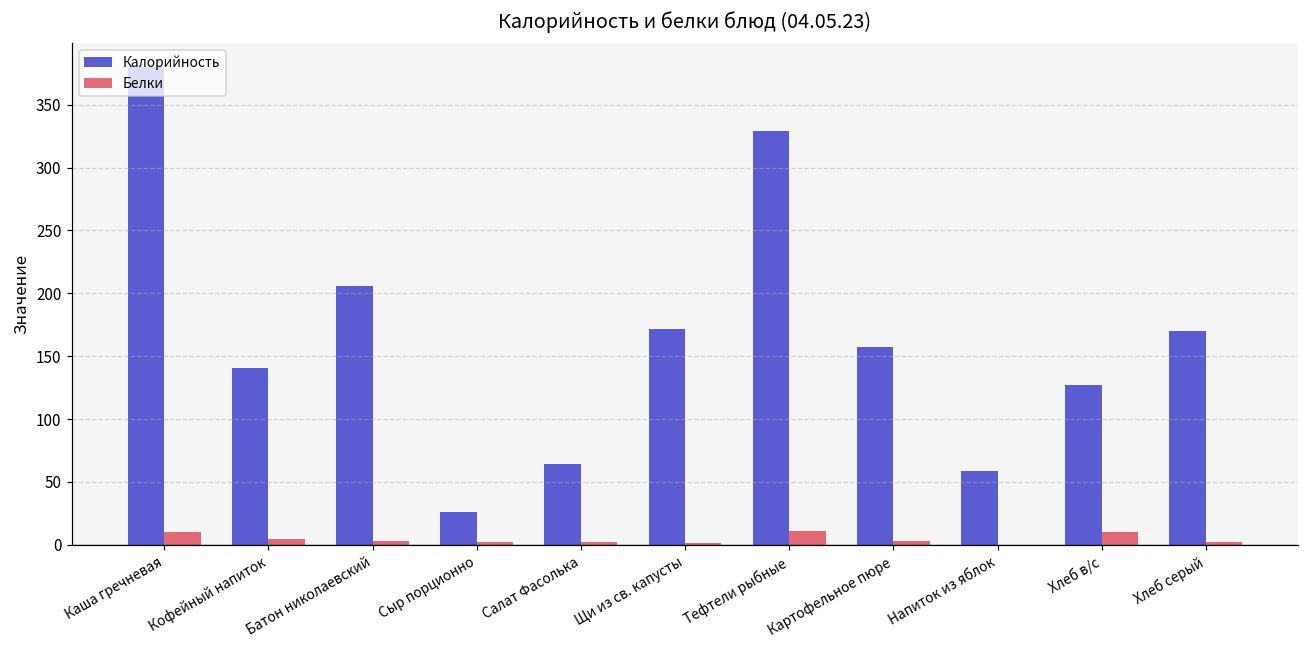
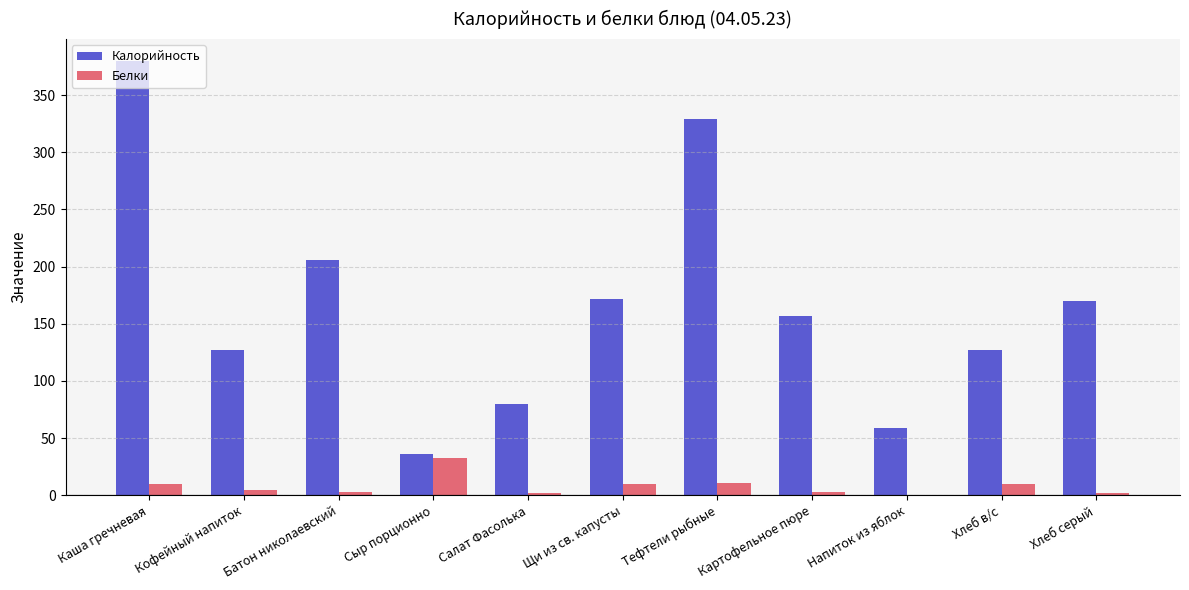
Калорийность, Кофейный напиток: 141 -> 127
Калорийность, Сыр порционно: 26 -> 36
Белки, Сыр порционно: 2 -> 33
Калорийность, Салат Фасолька: 64 -> 80
Белки, Щи из св. капусты: 1 -> 10
